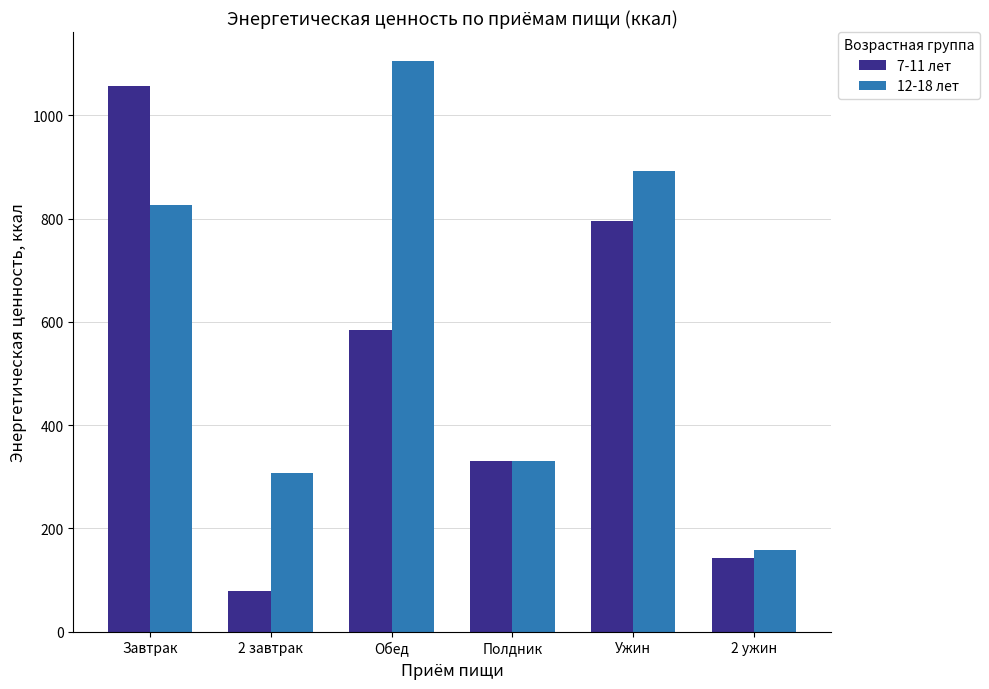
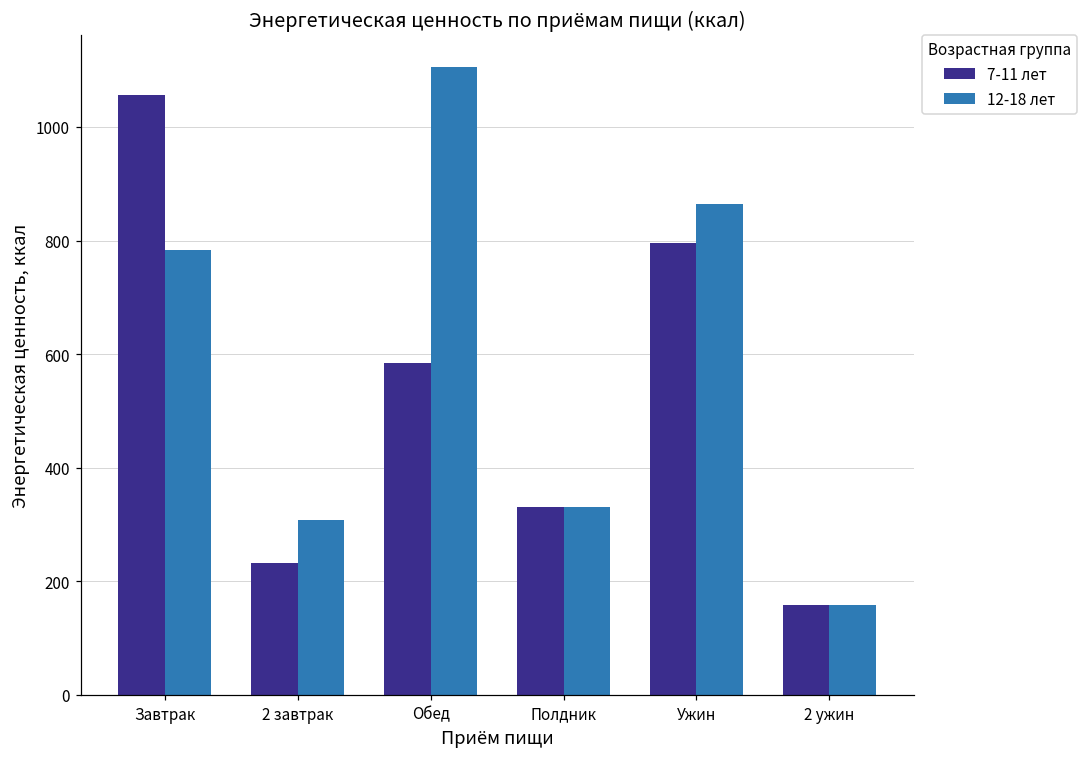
12-18 лет, Завтрак: 830 -> 780
7-11 лет, 2 завтрак: 80 -> 230
12-18 лет, Ужин: 890 -> 860
7-11 лет, 2 ужин: 140 -> 160
